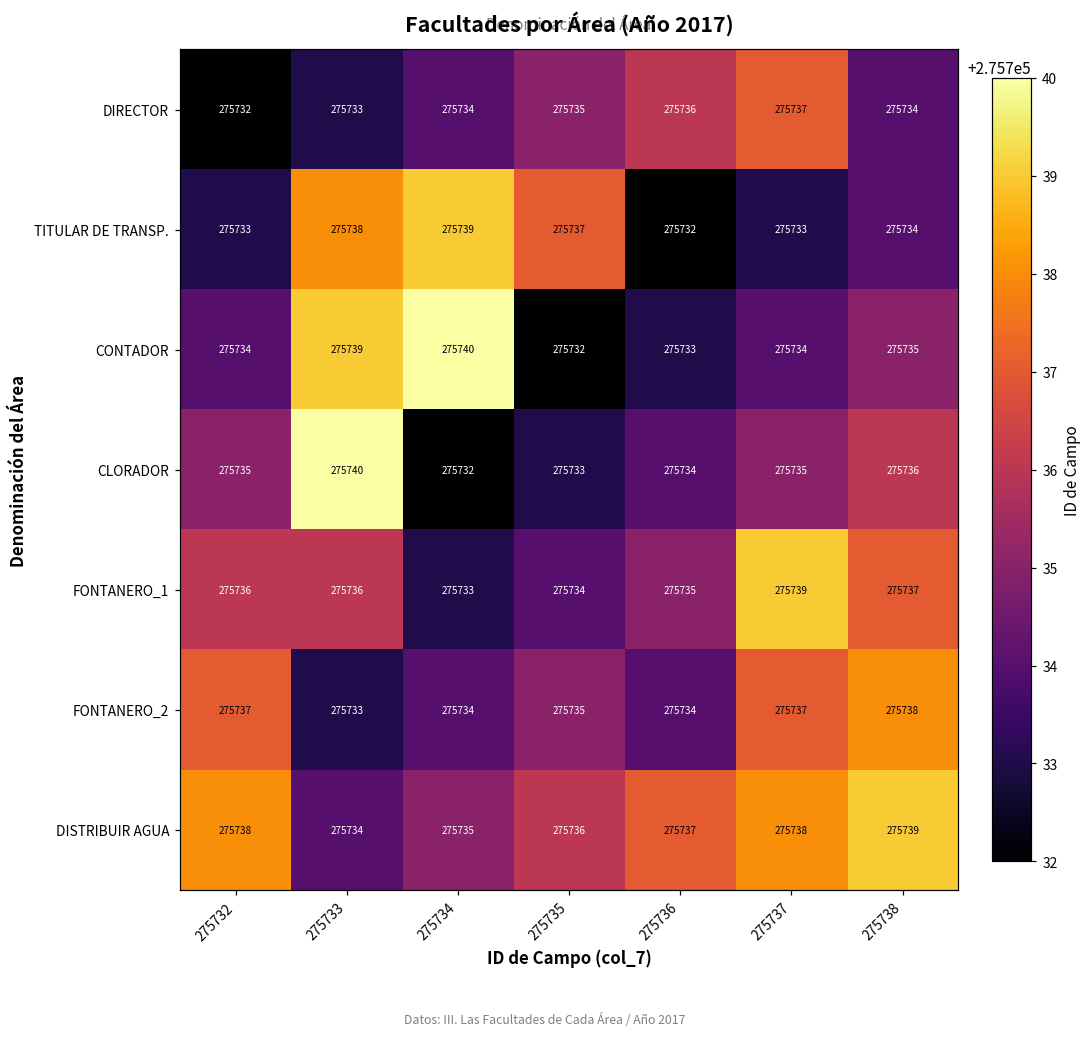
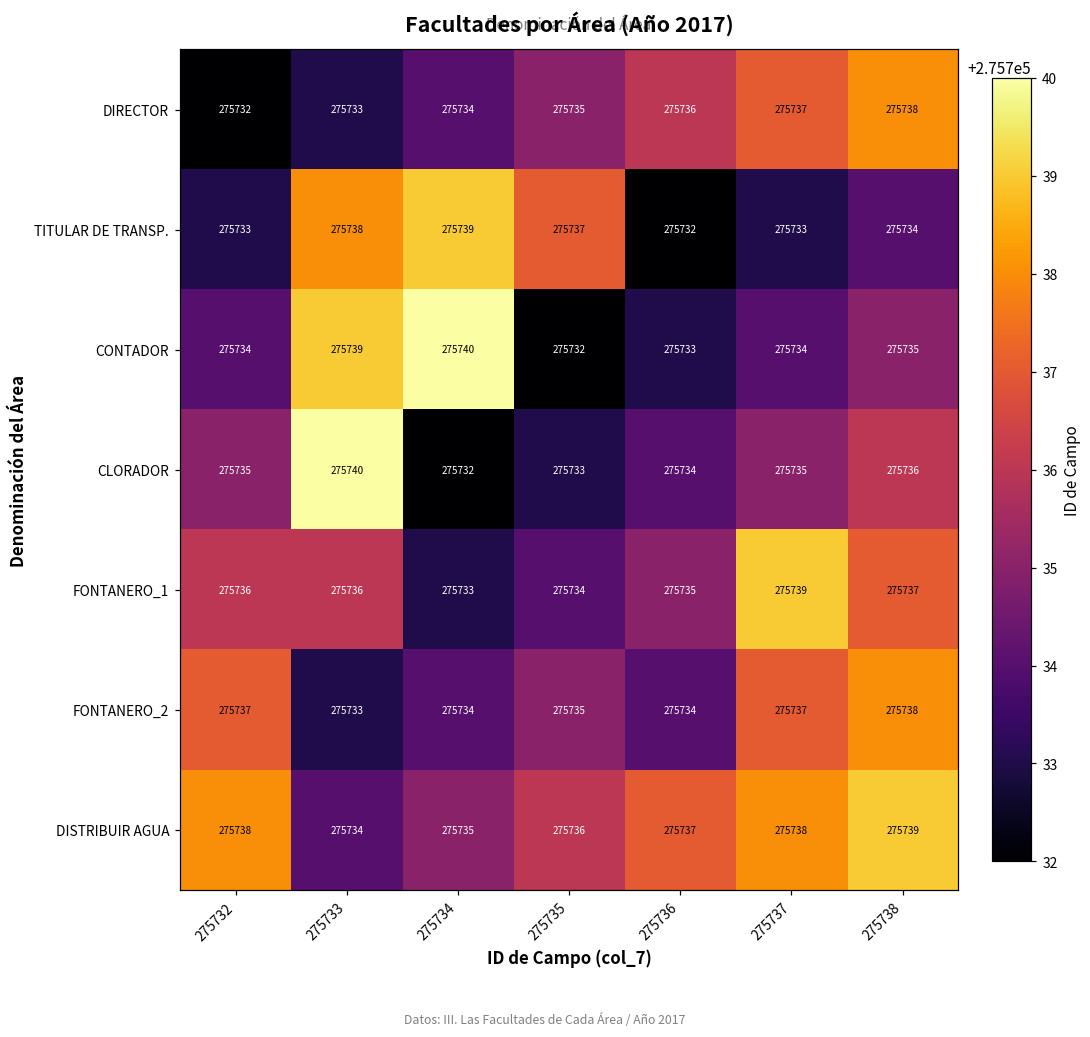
DIRECTOR, 275738: 275734 -> 275738
